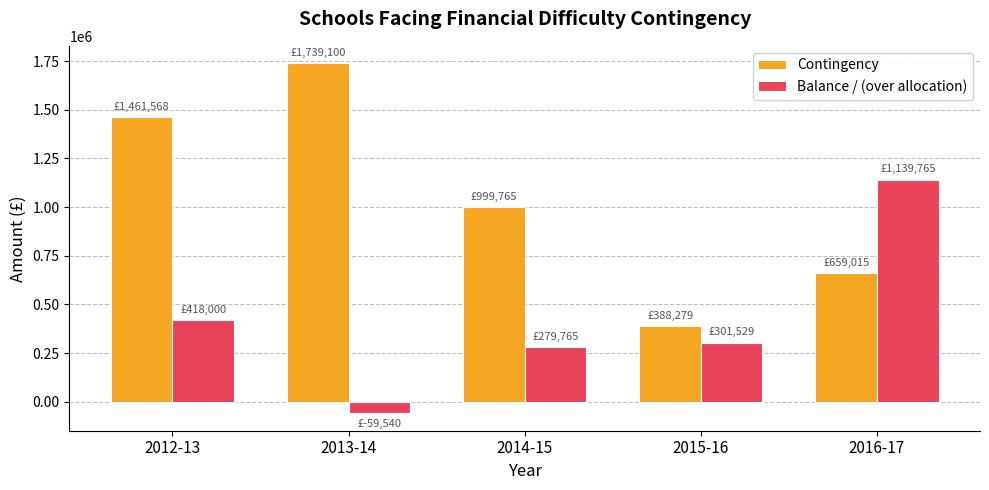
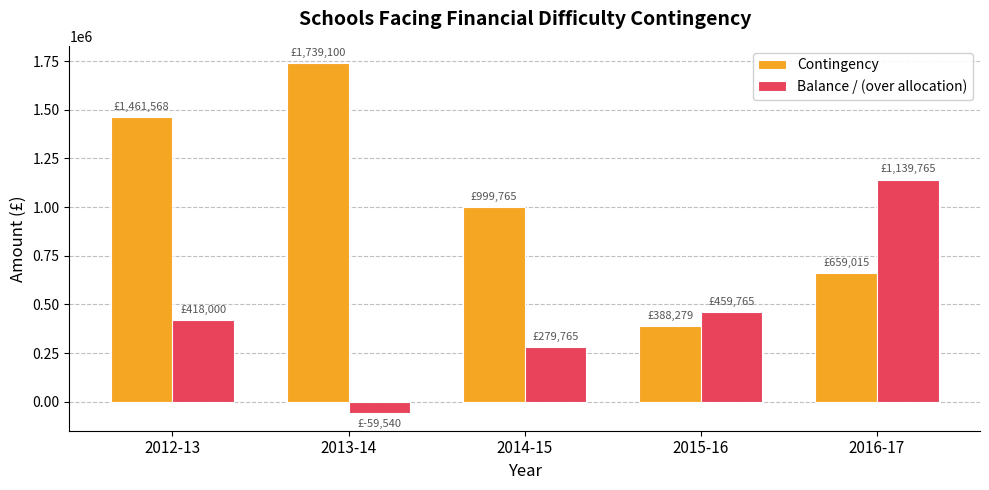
Balance / (over allocation), 2015-16: £301,529 -> £459,765
